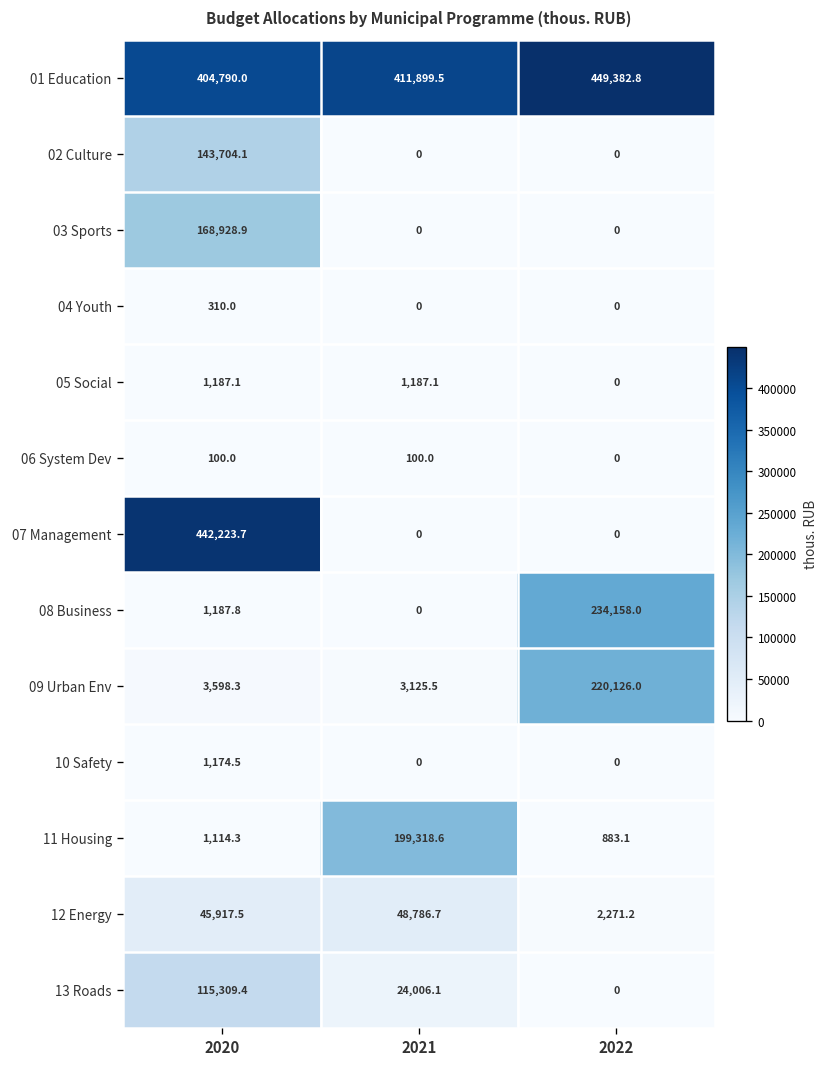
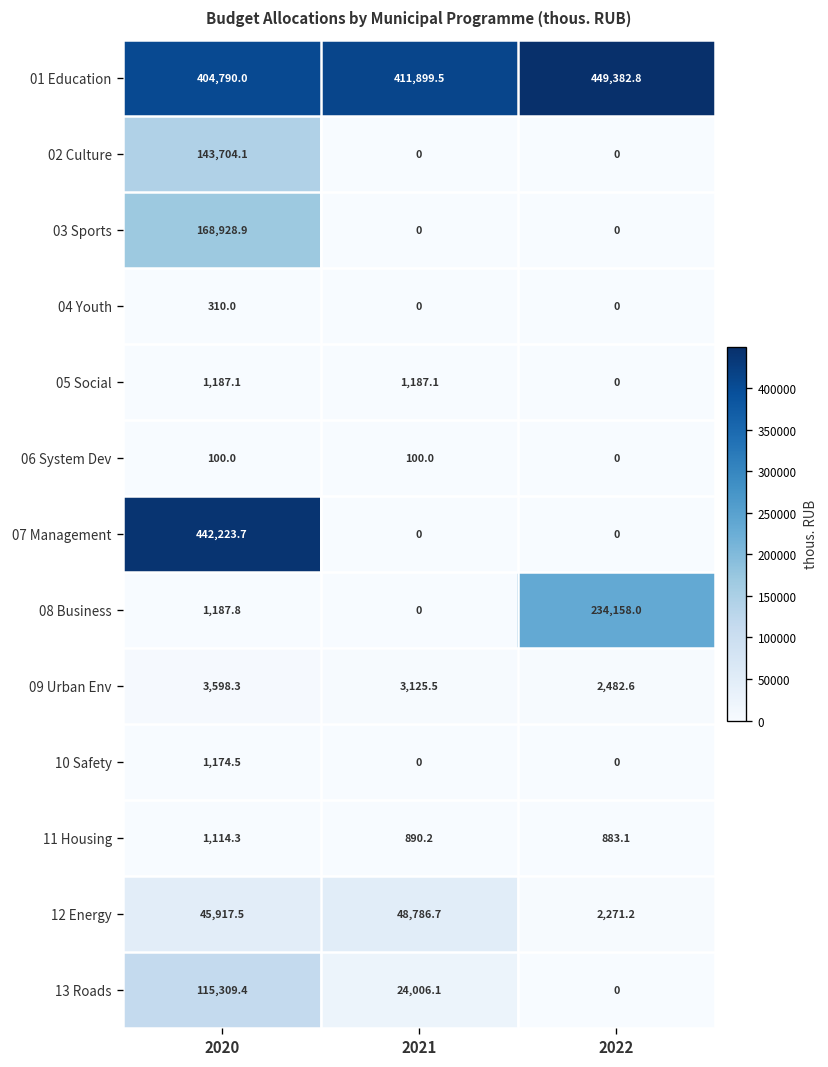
09 Urban Env, 2022: 220,126.0 -> 2,482.6
11 Housing, 2021: 199,318.6 -> 890.2
